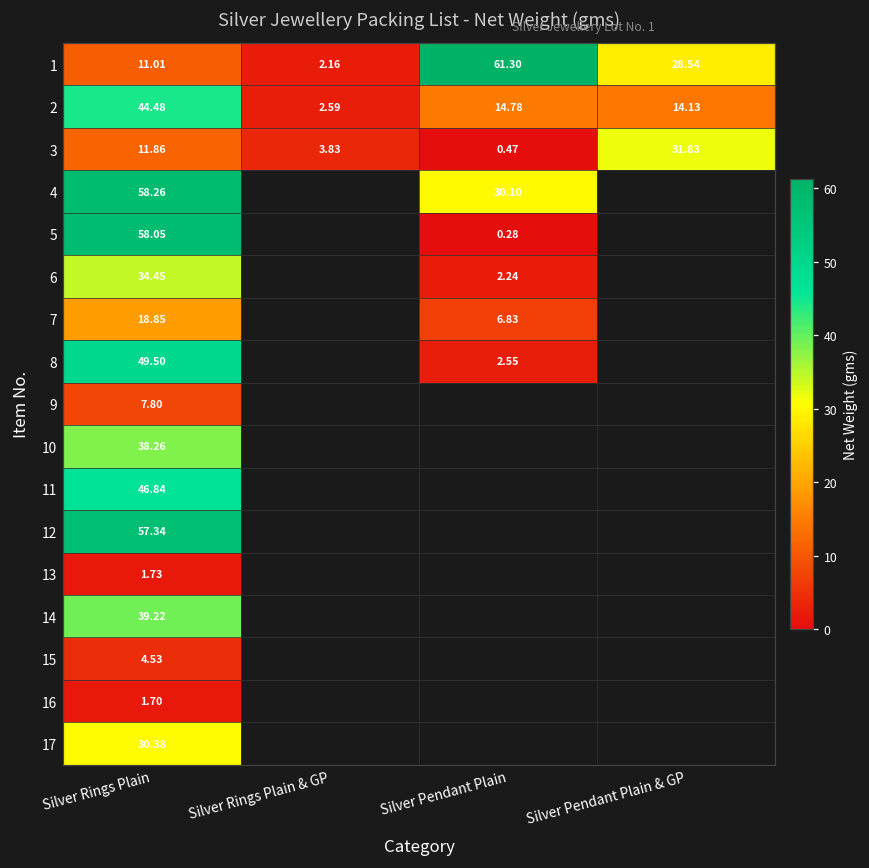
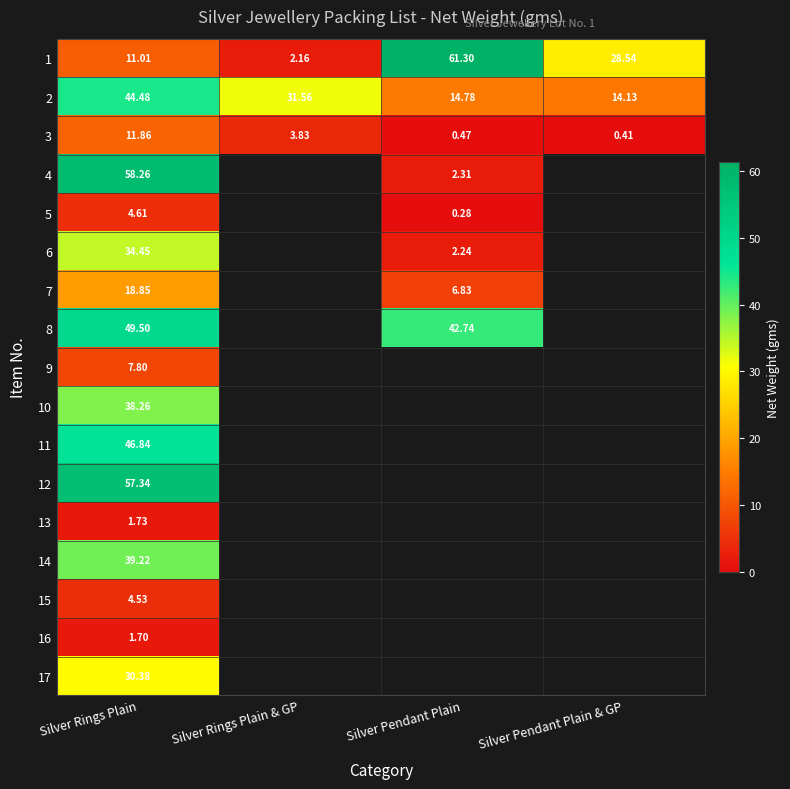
2, Silver Rings Plain & GP: 2.59 -> 31.56
3, Silver Pendant Plain & GP: 31.83 -> 0.41
4, Silver Pendant Plain: 30.10 -> 2.31
5, Silver Rings Plain: 58.05 -> 4.61
8, Silver Pendant Plain: 2.55 -> 42.74
